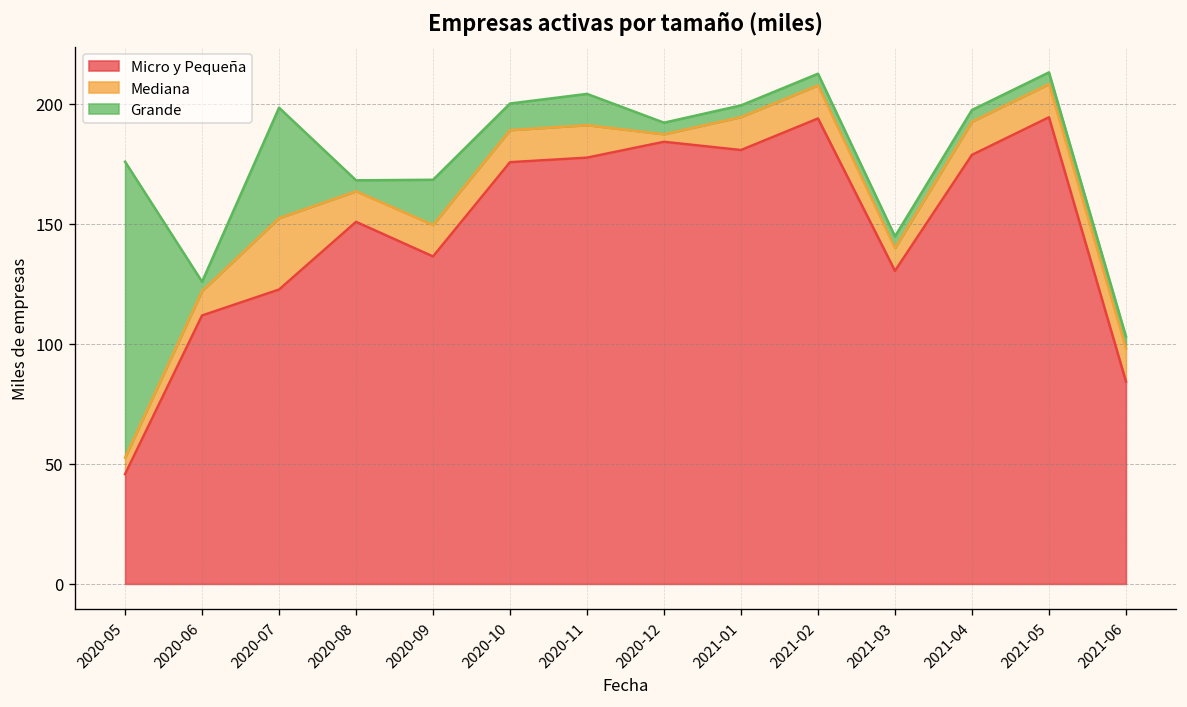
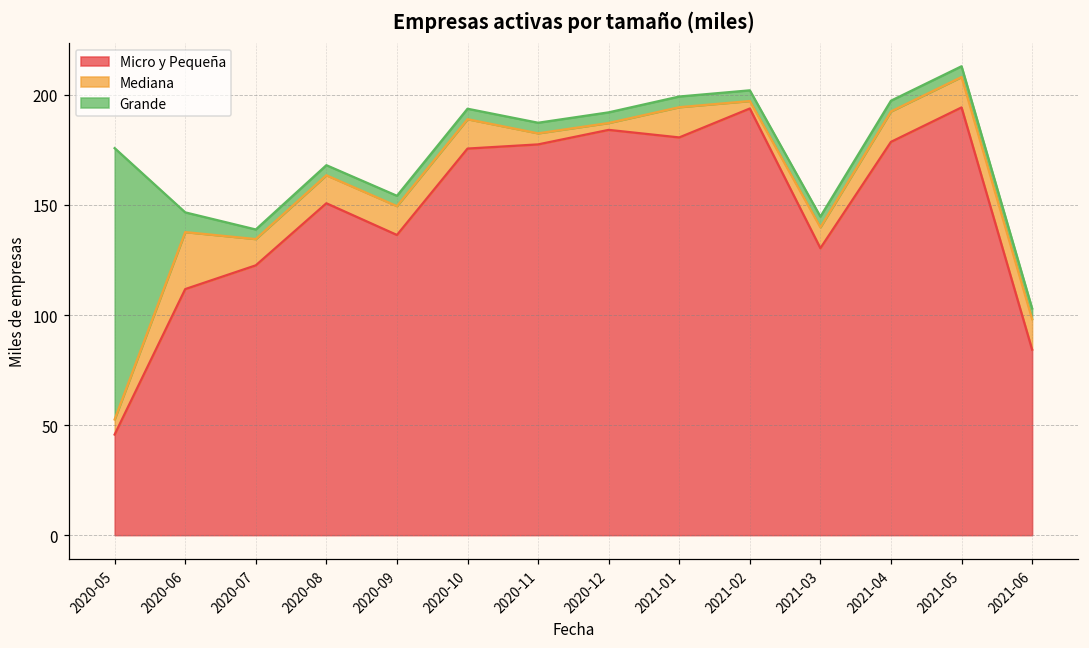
Mediana, 2020-06: 10 -> 26
Grande, 2020-06: 4 -> 9
Mediana, 2020-07: 30 -> 12
Grande, 2020-07: 46 -> 4
Grande, 2020-09: 19 -> 5
Grande, 2020-10: 11 -> 5
Mediana, 2020-11: 14 -> 5
Grande, 2020-11: 13 -> 5
Mediana, 2021-02: 14 -> 3
